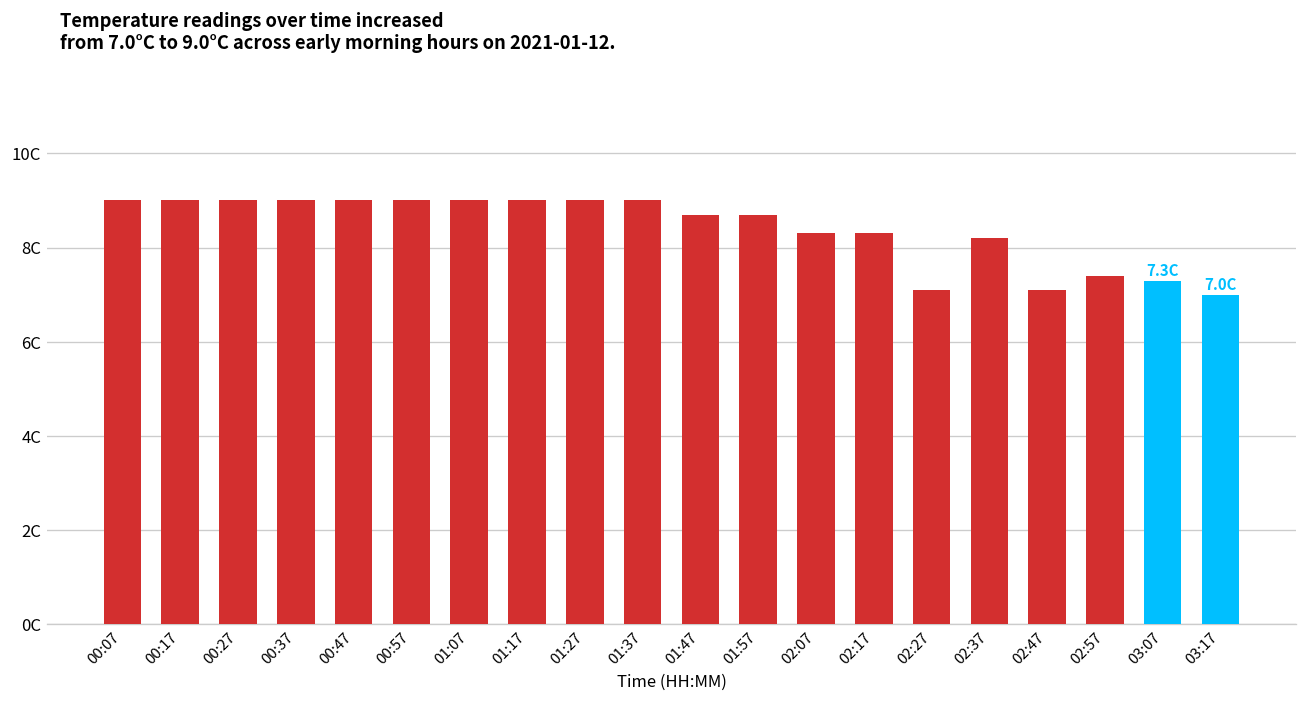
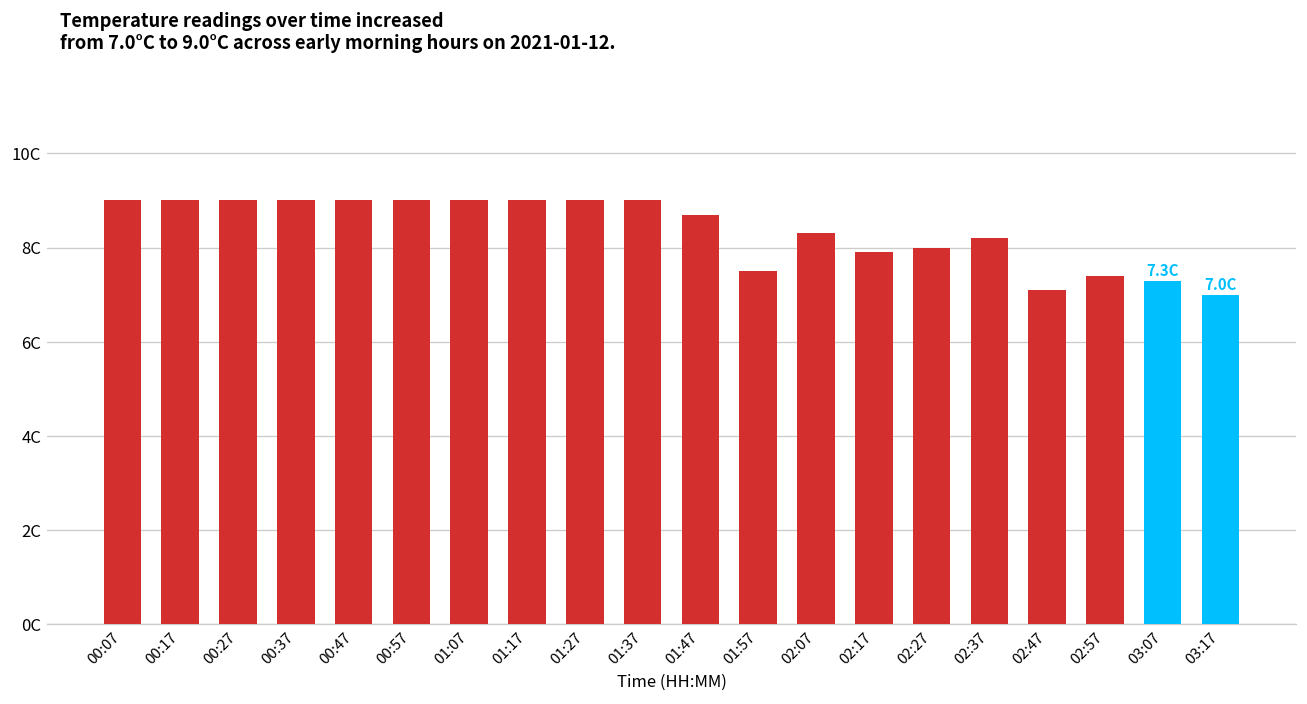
01:57: 8.7C -> 7.5C
02:17: 8.3C -> 7.9C
02:27: 7.1C -> 8.0C
